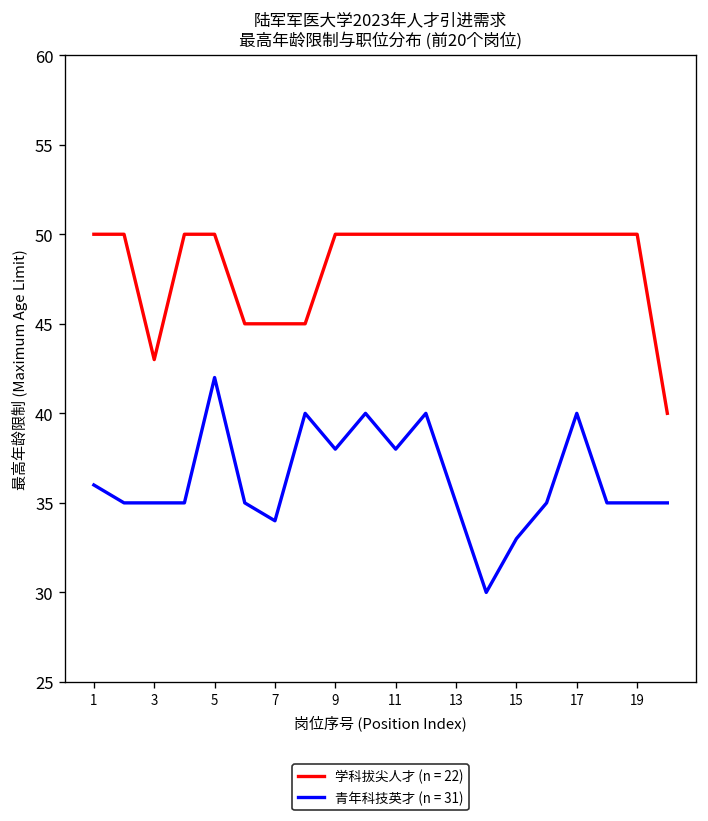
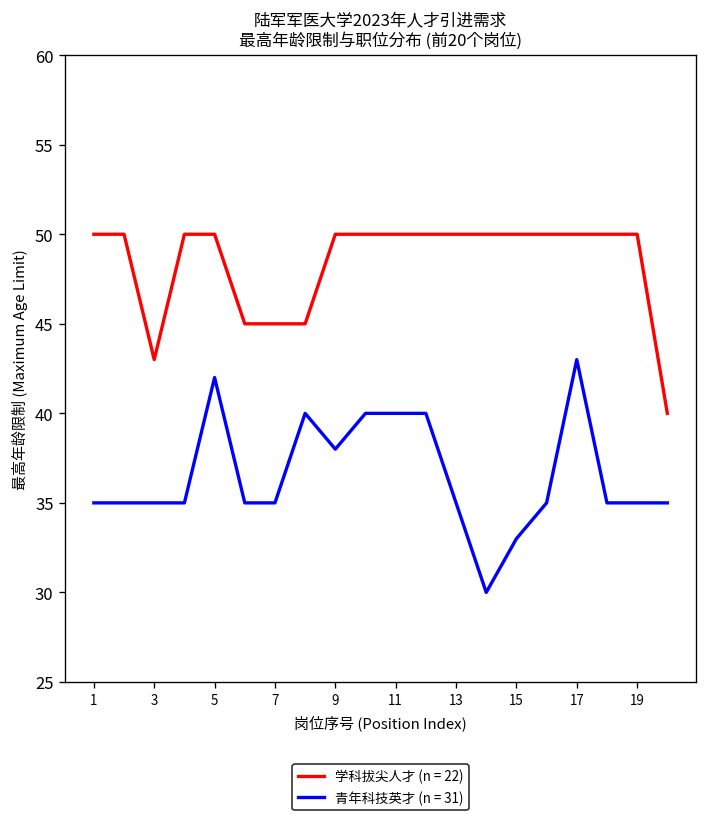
青年科技英才 (n = 31), 1: 36 -> 35
青年科技英才 (n = 31), 7: 34 -> 35
青年科技英才 (n = 31), 11: 38 -> 40
青年科技英才 (n = 31), 17: 40 -> 43
